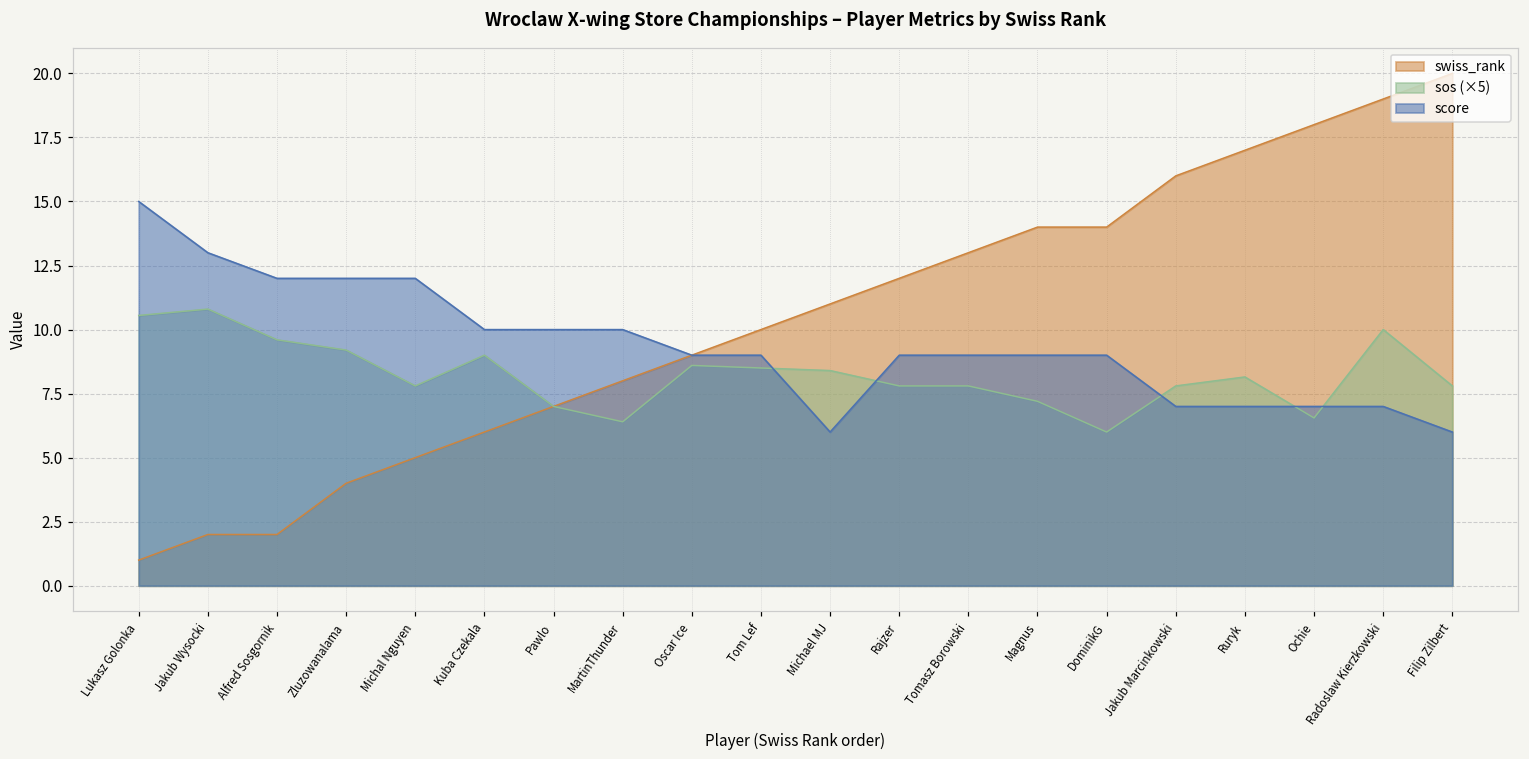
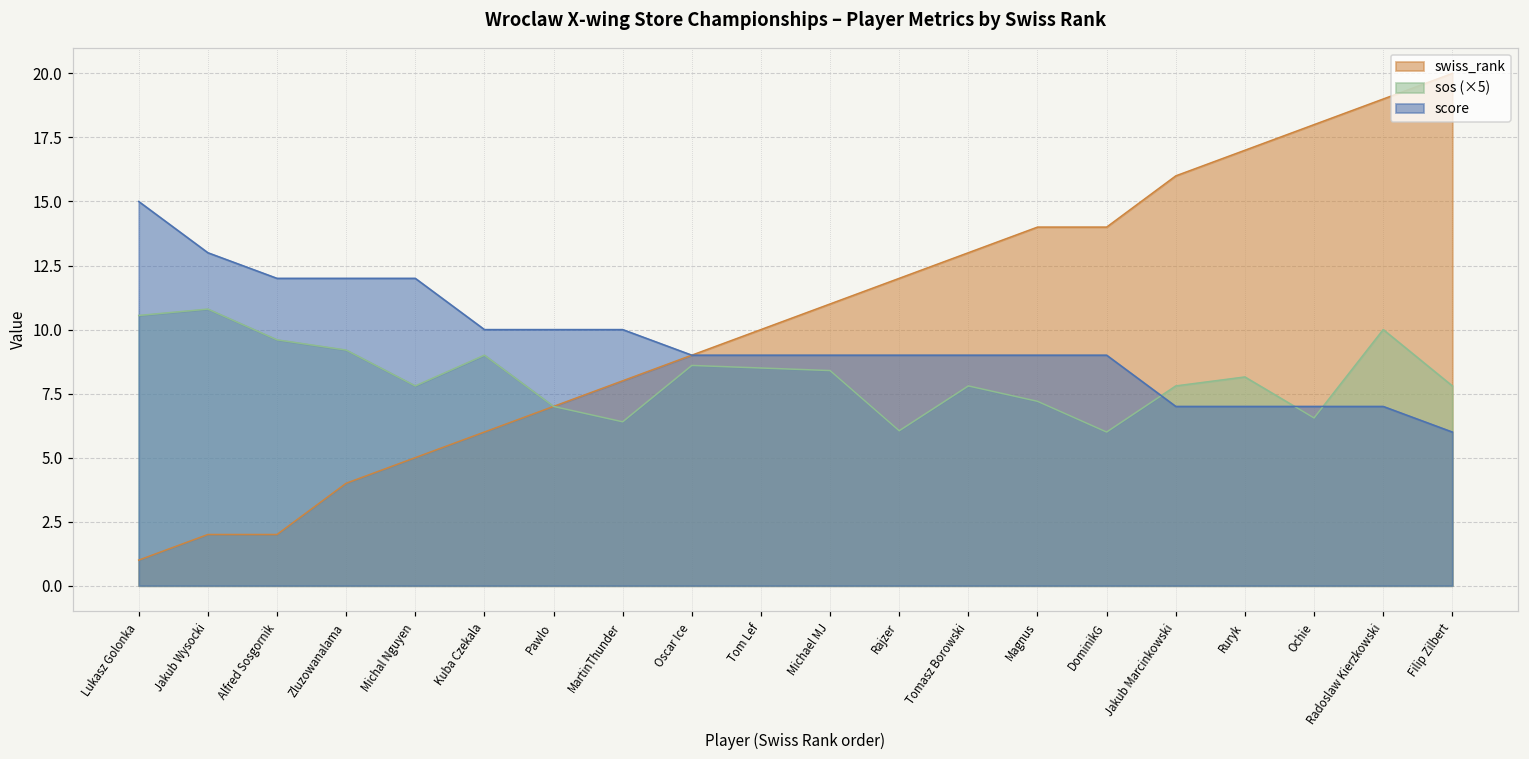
score, Michael MJ: 6 -> 9
sos (×5), Rajzer: 7.8 -> 6.1
